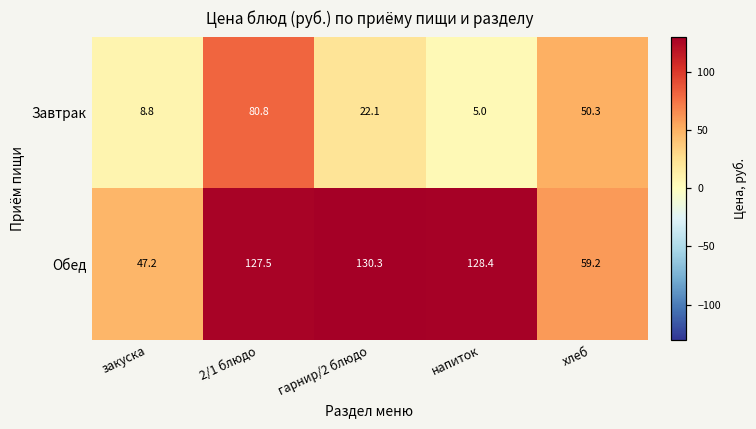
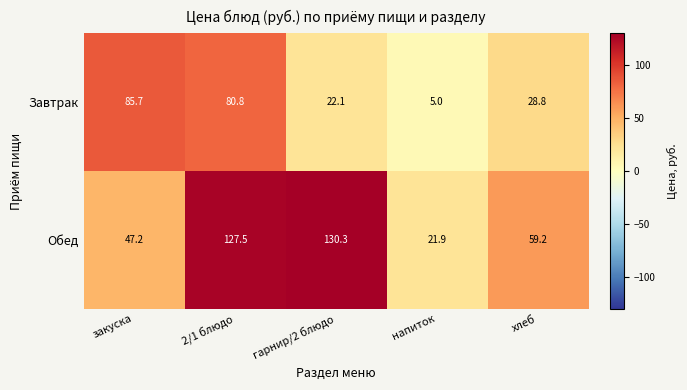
Завтрак, закуска: 8.8 -> 85.7
Завтрак, хлеб: 50.3 -> 28.8
Обед, напиток: 128.4 -> 21.9
